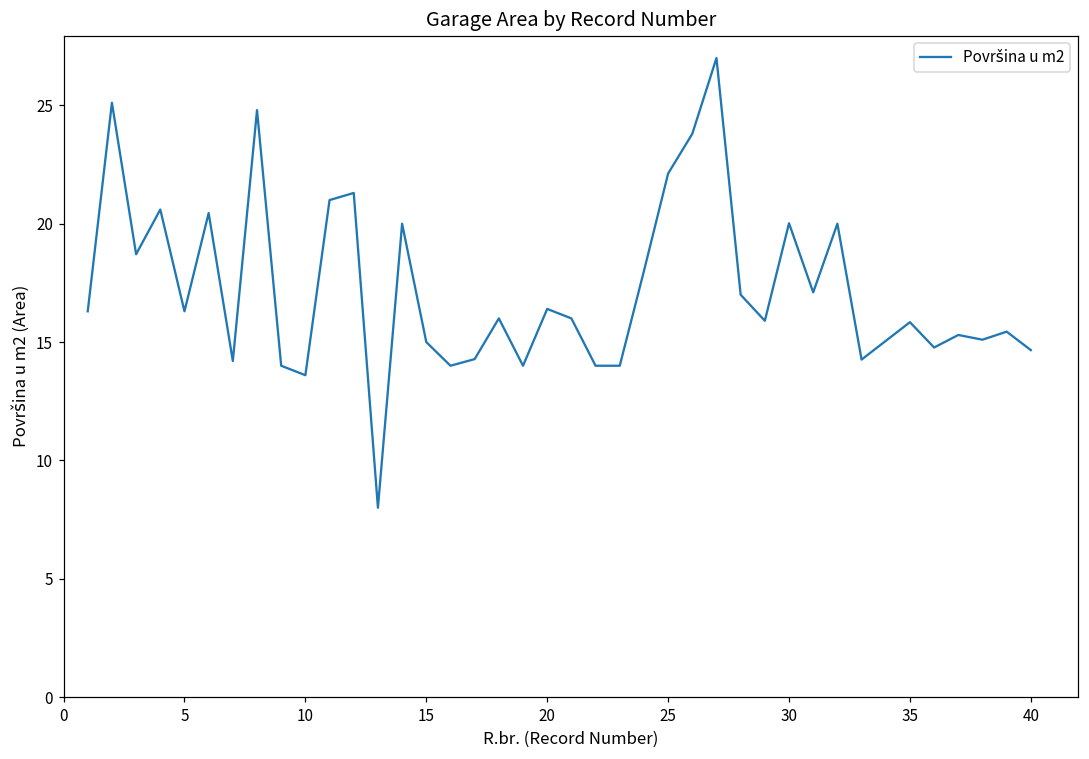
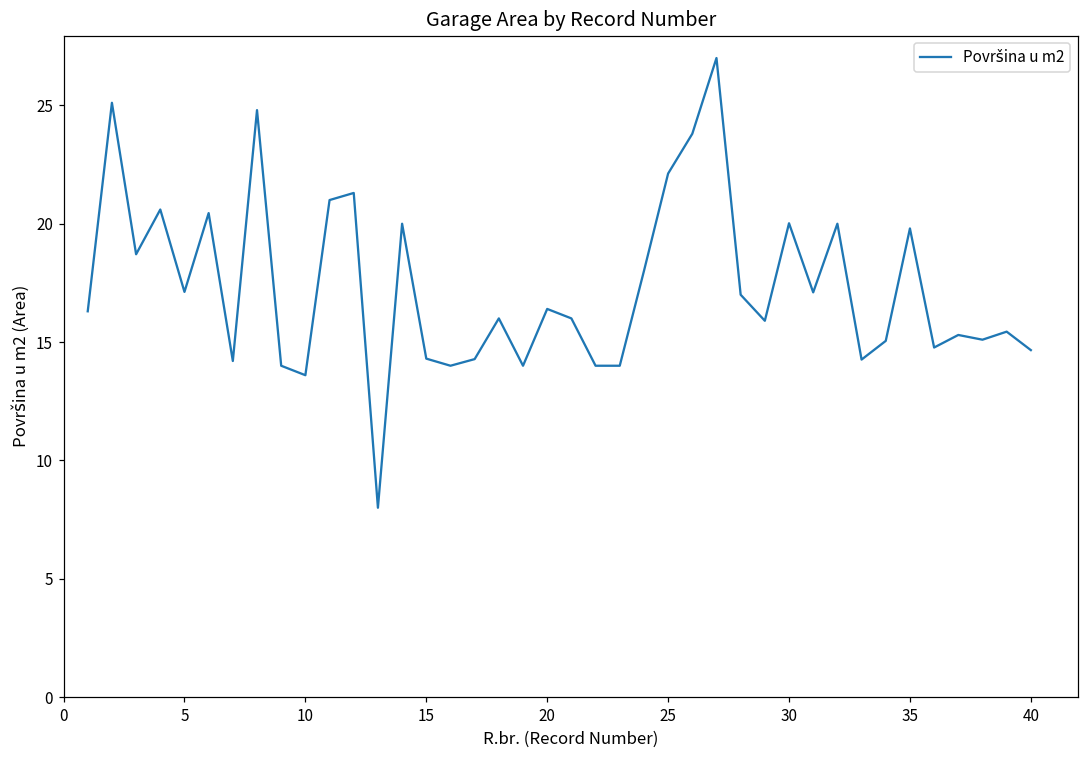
5: 16.3 -> 17.1
15: 15.0 -> 14.3
35: 15.8 -> 19.8
